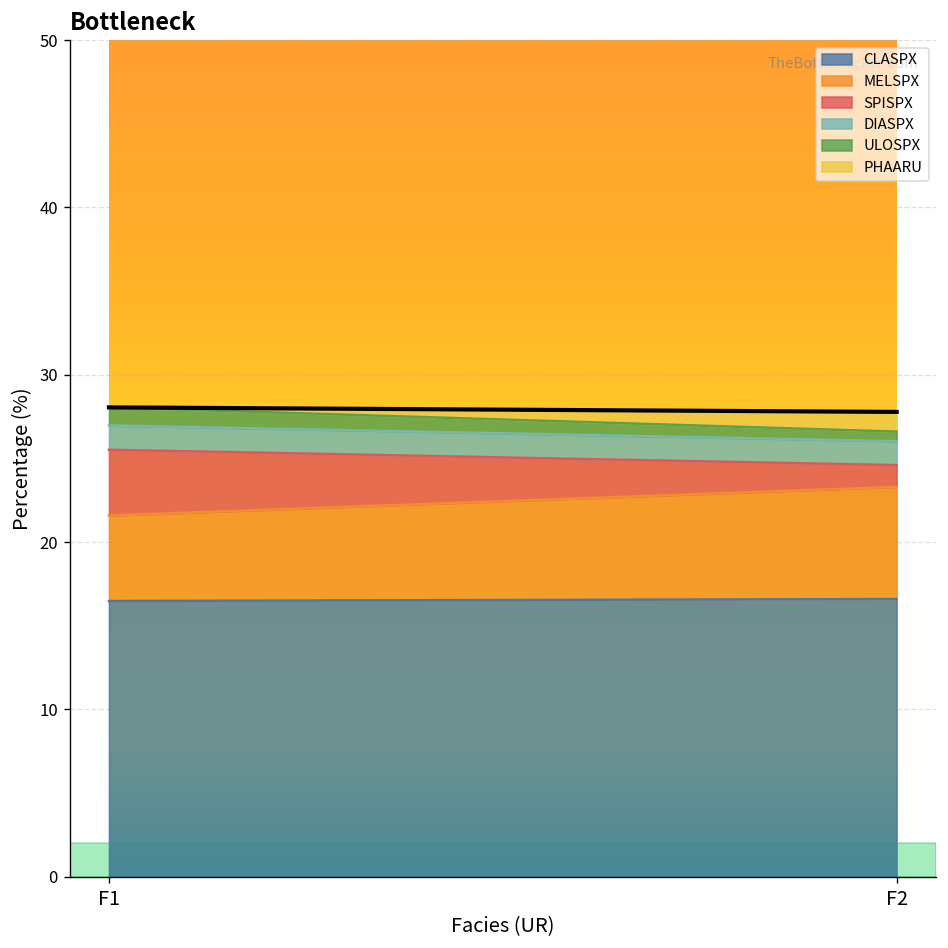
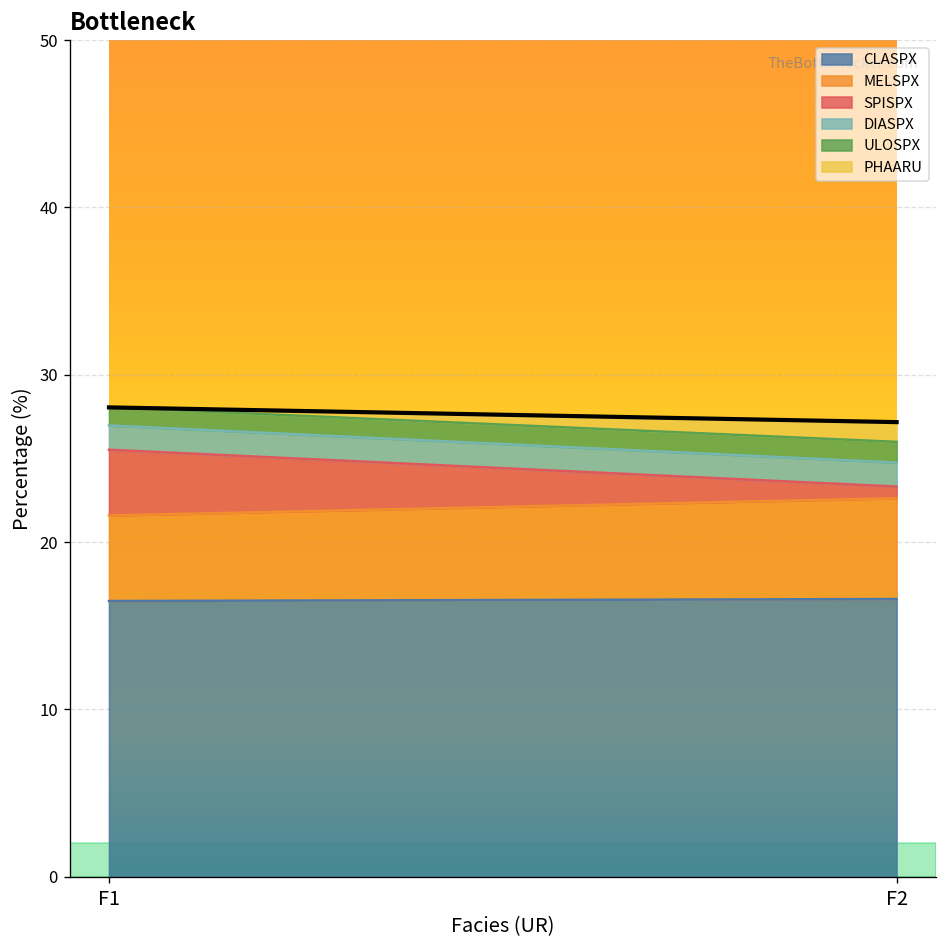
MELSPX, F2: 6.7 -> 6.0
SPISPX, F2: 1.3 -> 0.7
ULOSPX, F2: 0.6 -> 1.2
